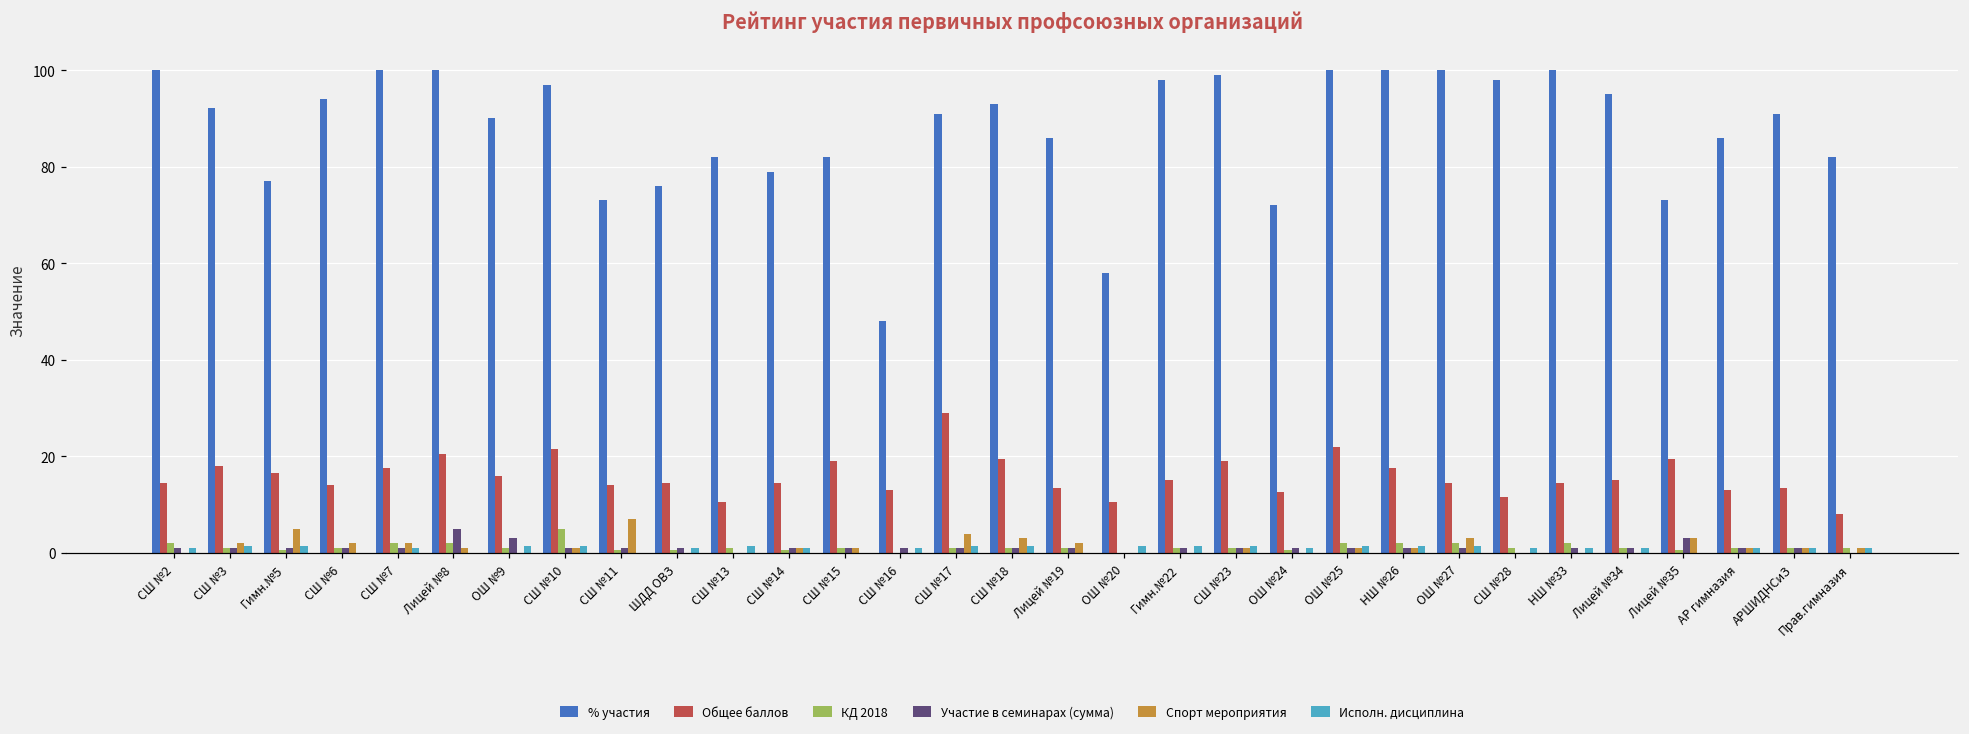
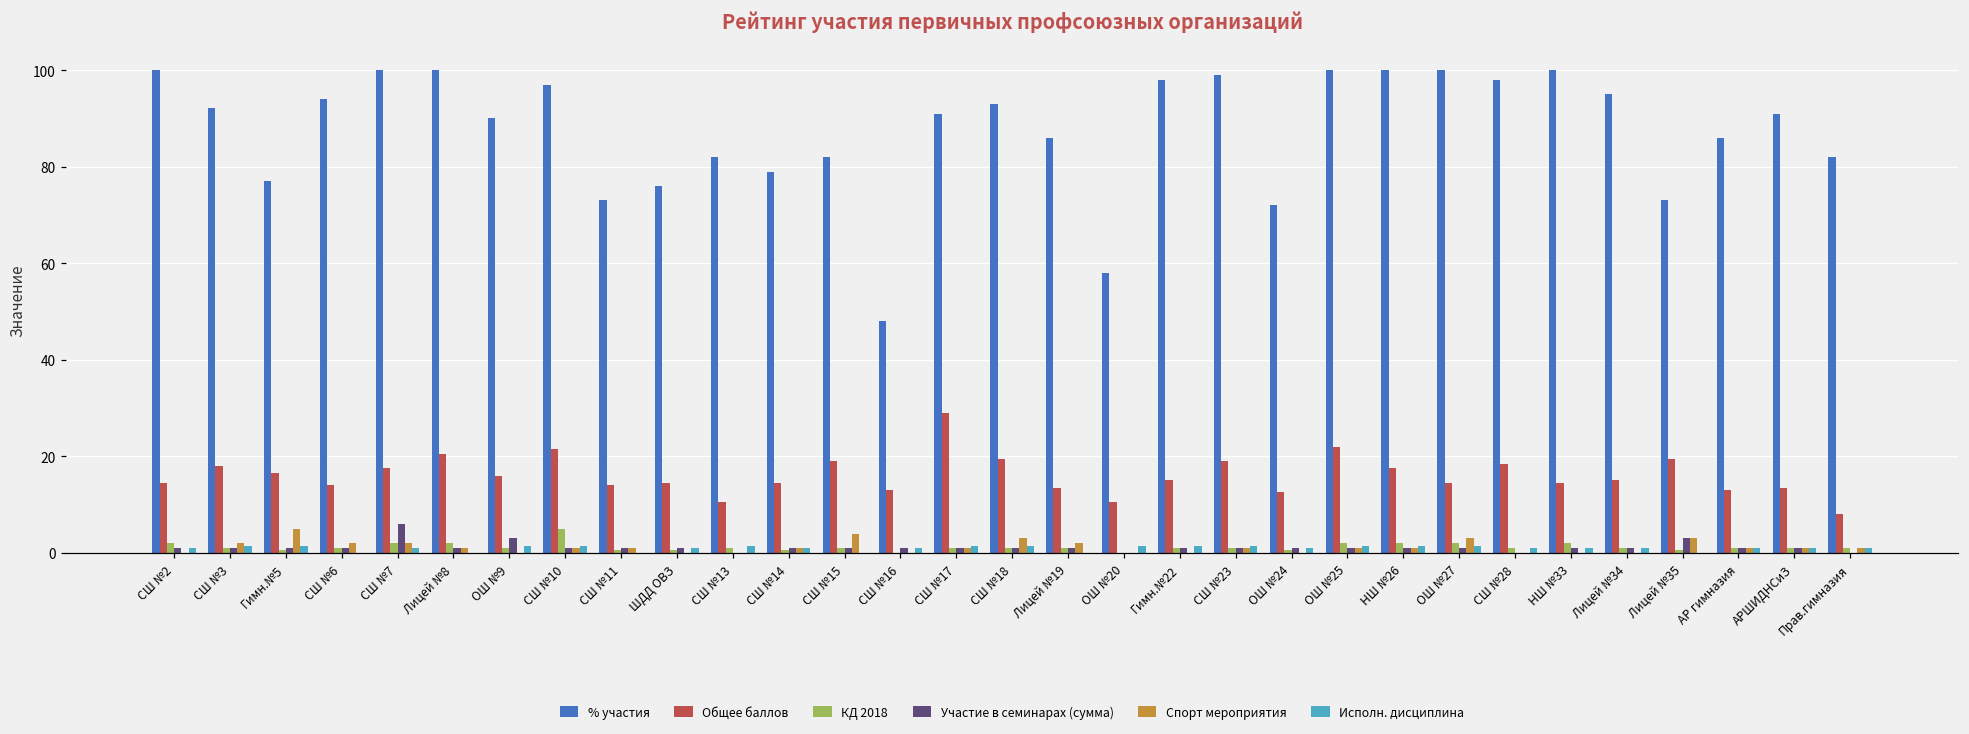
Участие в семинарах (сумма), СШ №7: 1 -> 6
Участие в семинарах (сумма), Лицей №8: 5 -> 1
Спорт мероприятия, СШ №11: 7 -> 1
Спорт мероприятия, СШ №15: 1 -> 4
Спорт мероприятия, СШ №17: 4 -> 1
Общее баллов, СШ №28: 12 -> 18
